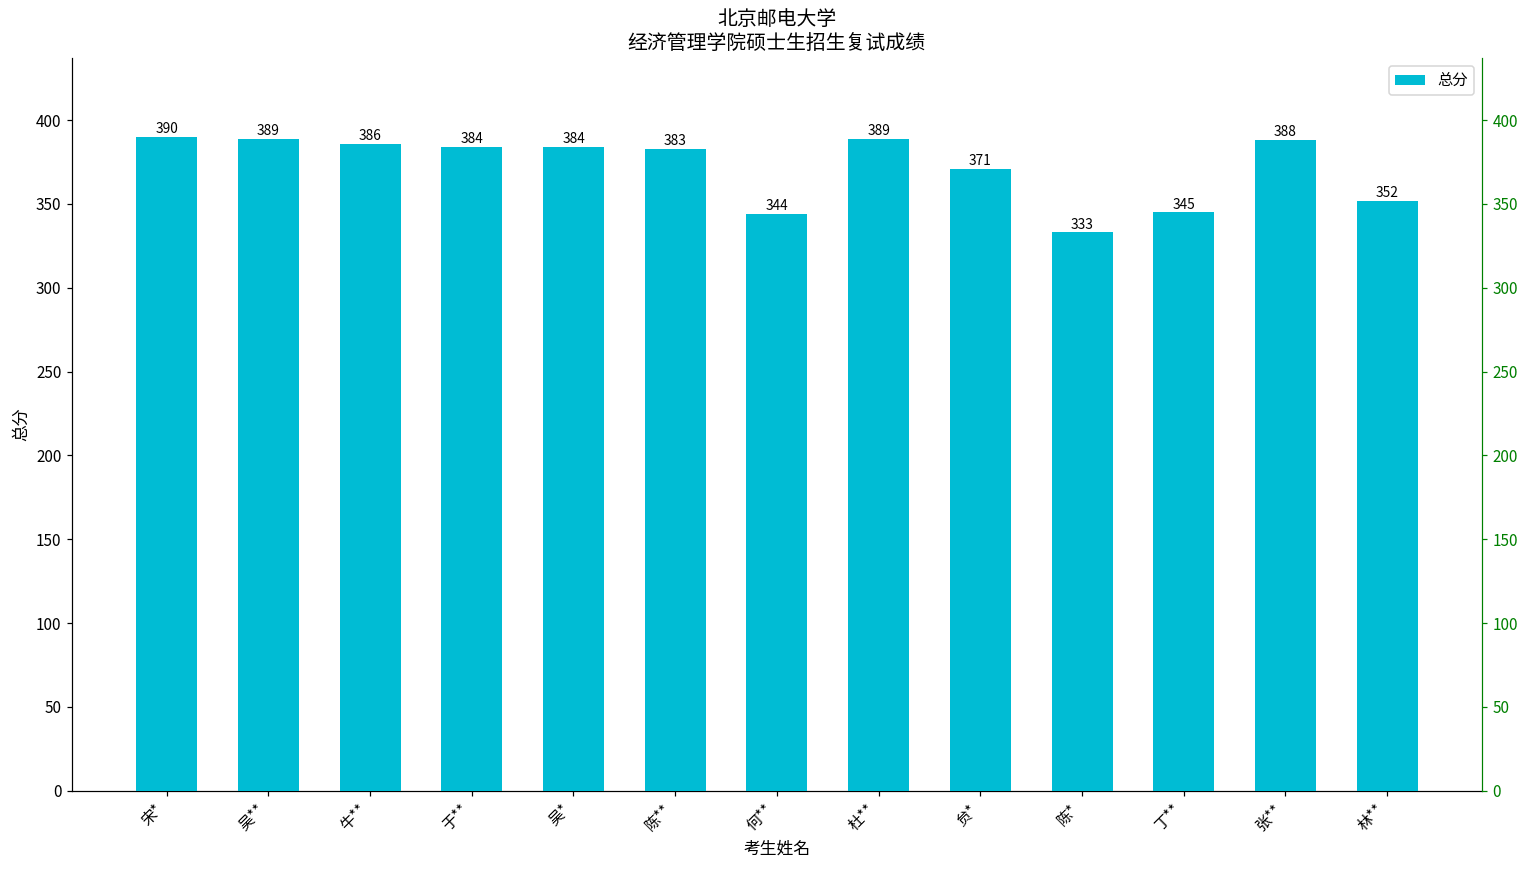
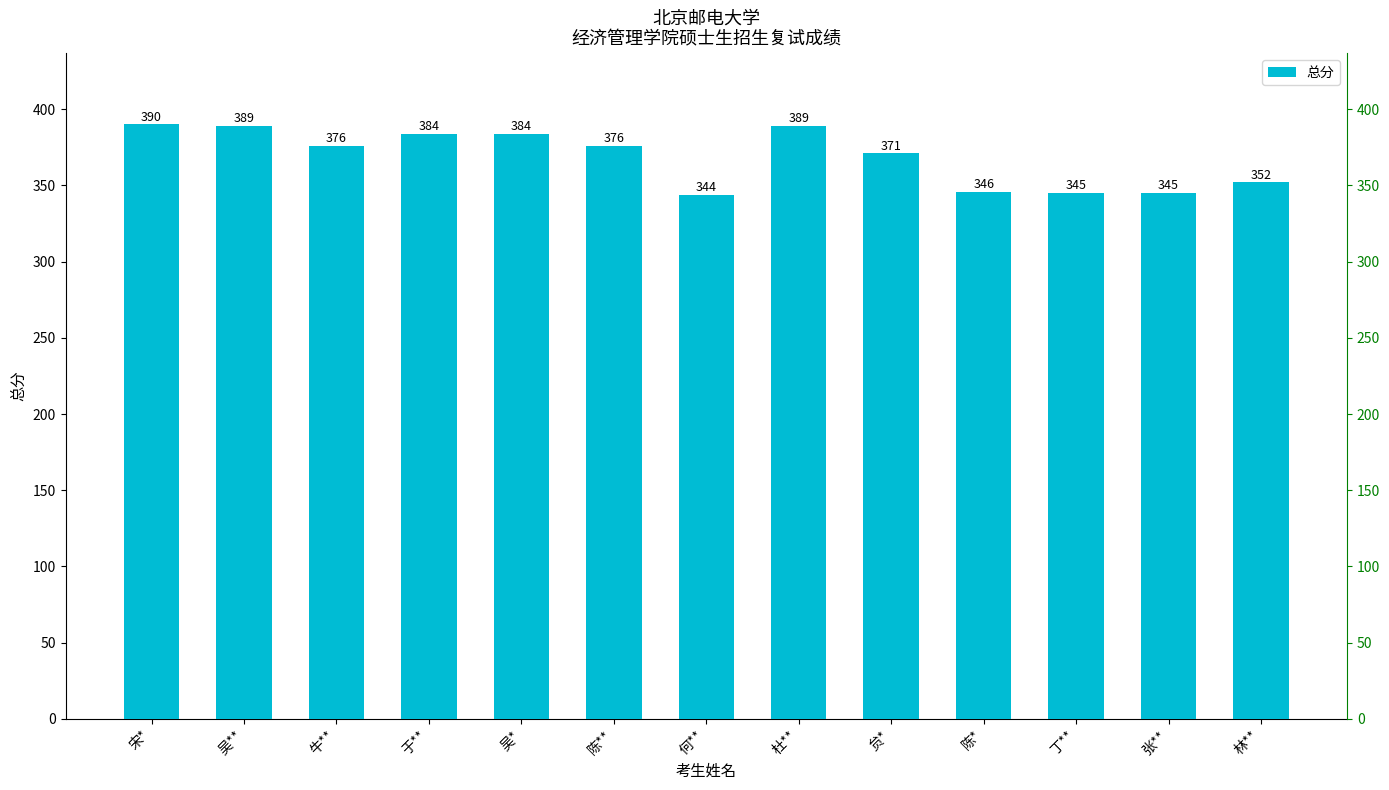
牛**: 386 -> 376
陈**: 383 -> 376
陈*: 333 -> 346
张**: 388 -> 345
